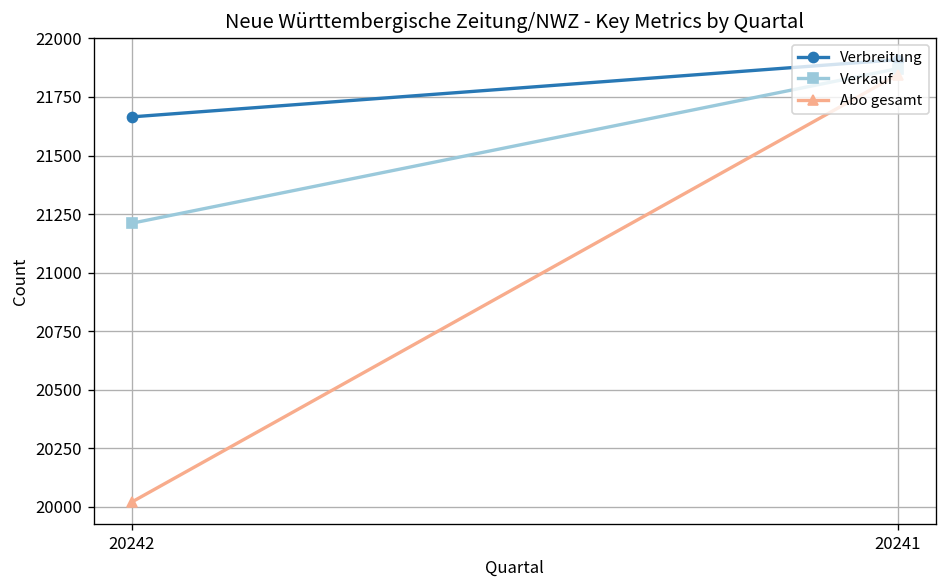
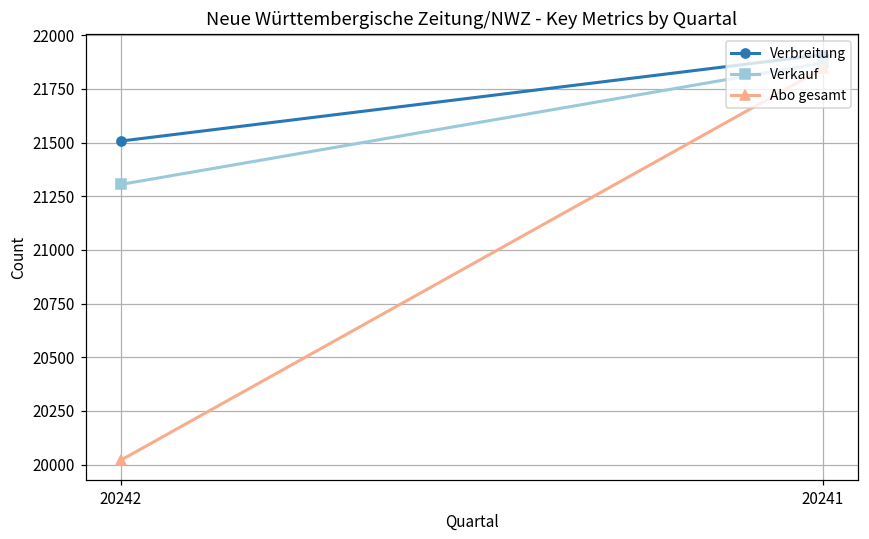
Verbreitung, 20242: 21670 -> 21510
Verkauf, 20242: 21210 -> 21310
